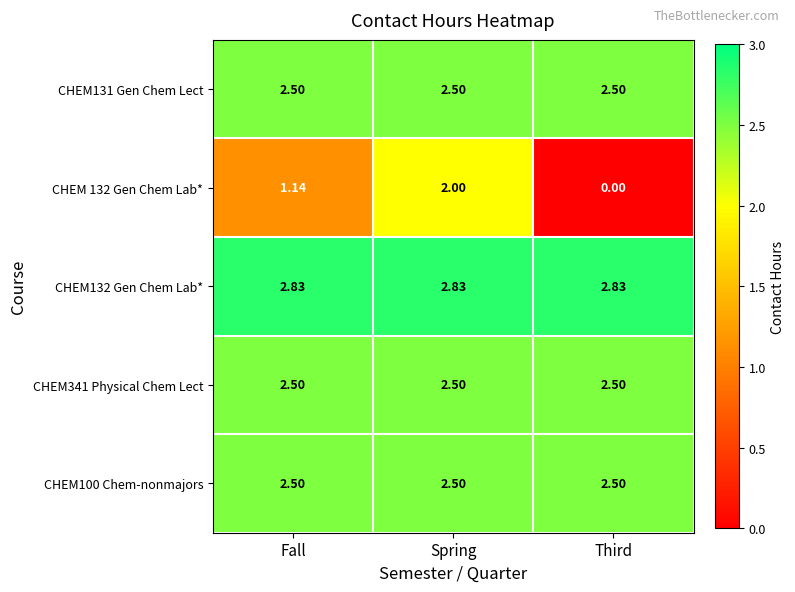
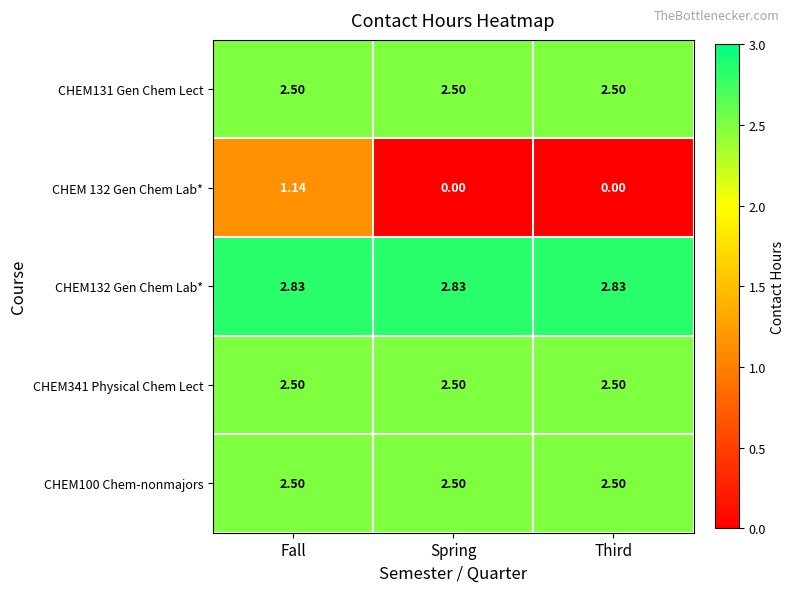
CHEM 132 Gen Chem Lab*, Spring: 2.00 -> 0.00
